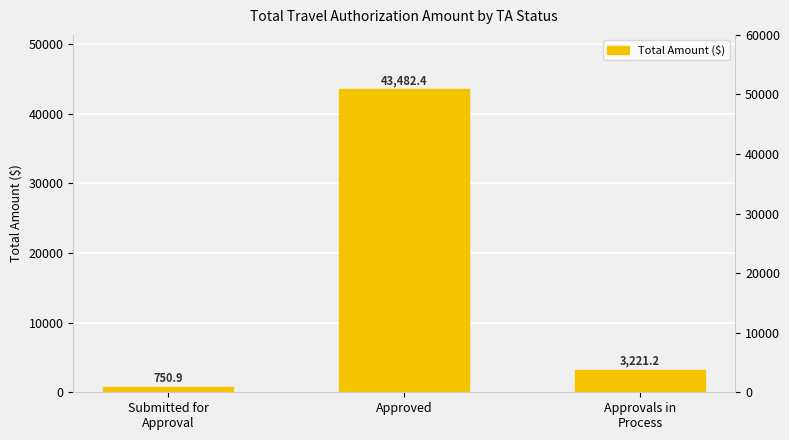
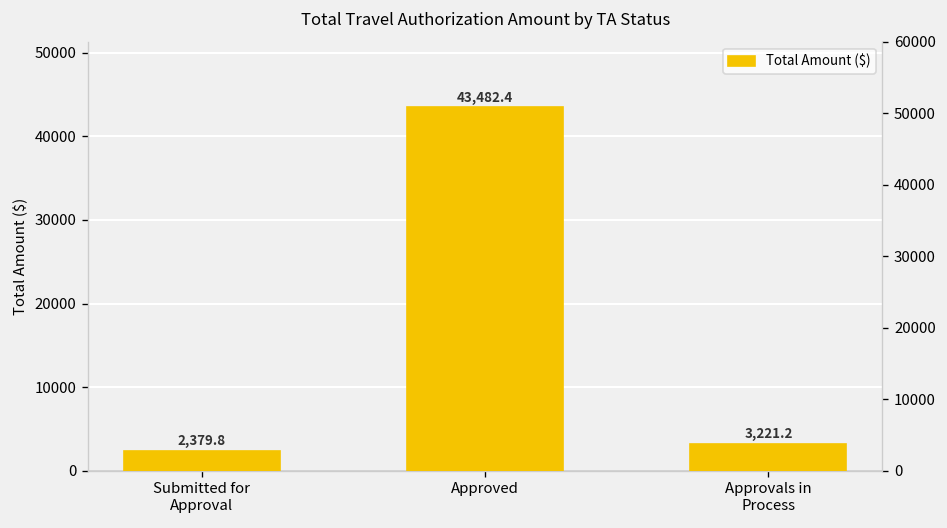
Submitted for Approval: 750.9 -> 2,379.8
